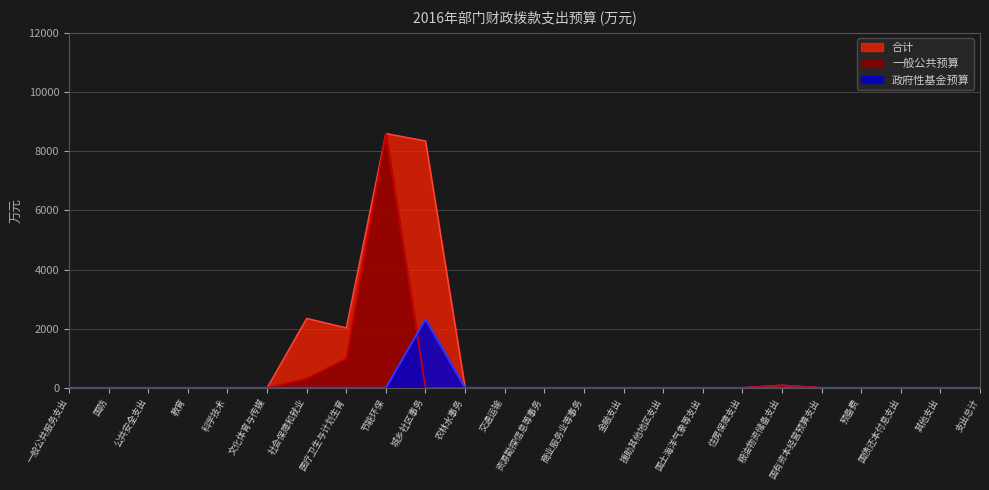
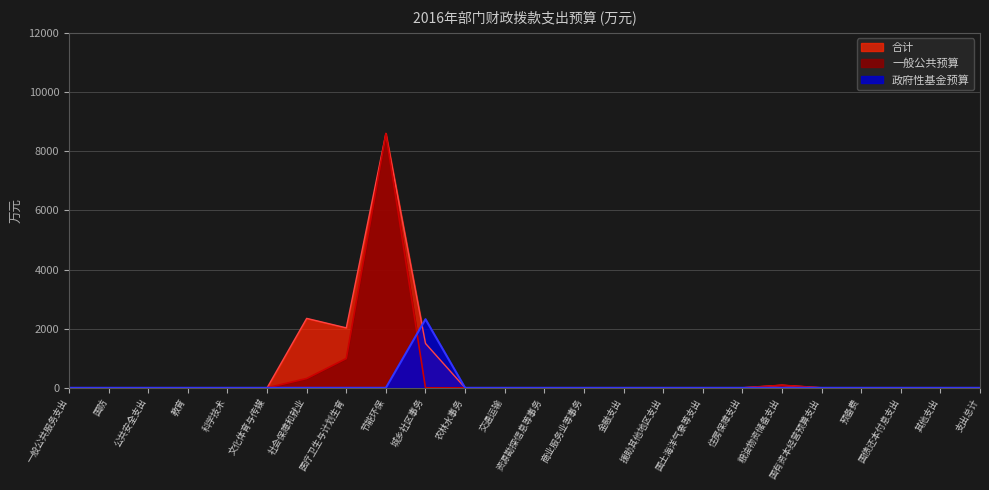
合计, 城乡社区事务: 8300 -> 1500
